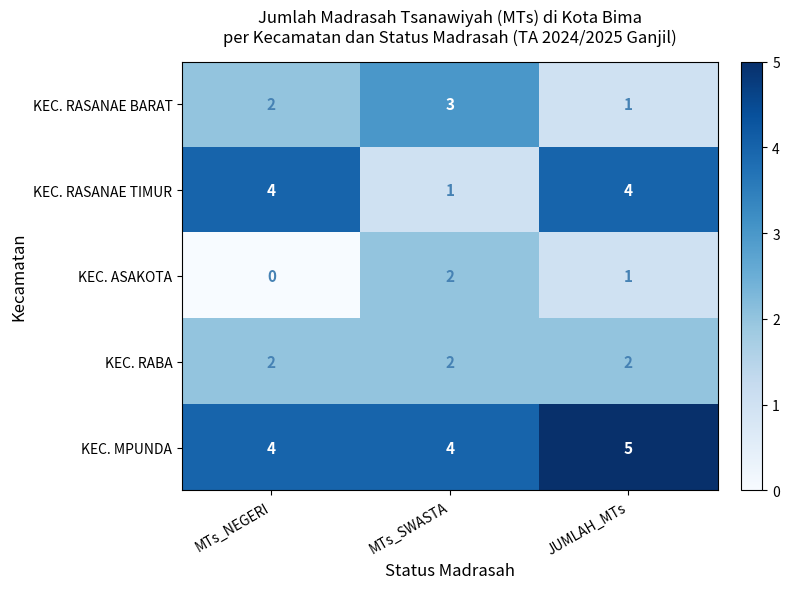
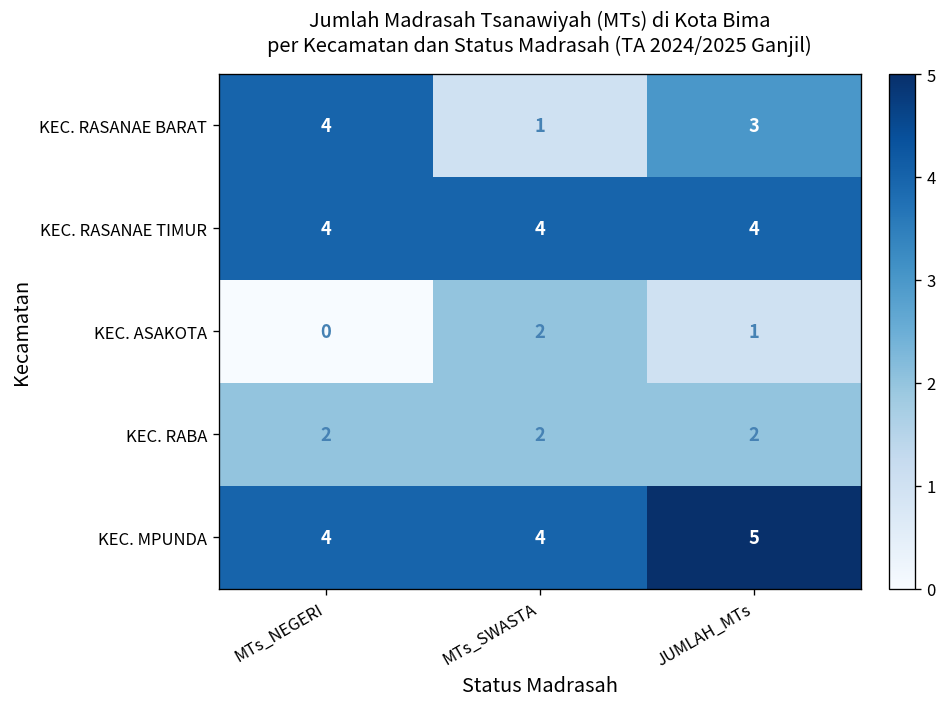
KEC. RASANAE BARAT, MTs_NEGERI: 2 -> 4
KEC. RASANAE BARAT, MTs_SWASTA: 3 -> 1
KEC. RASANAE BARAT, JUMLAH_MTs: 1 -> 3
KEC. RASANAE TIMUR, MTs_SWASTA: 1 -> 4
